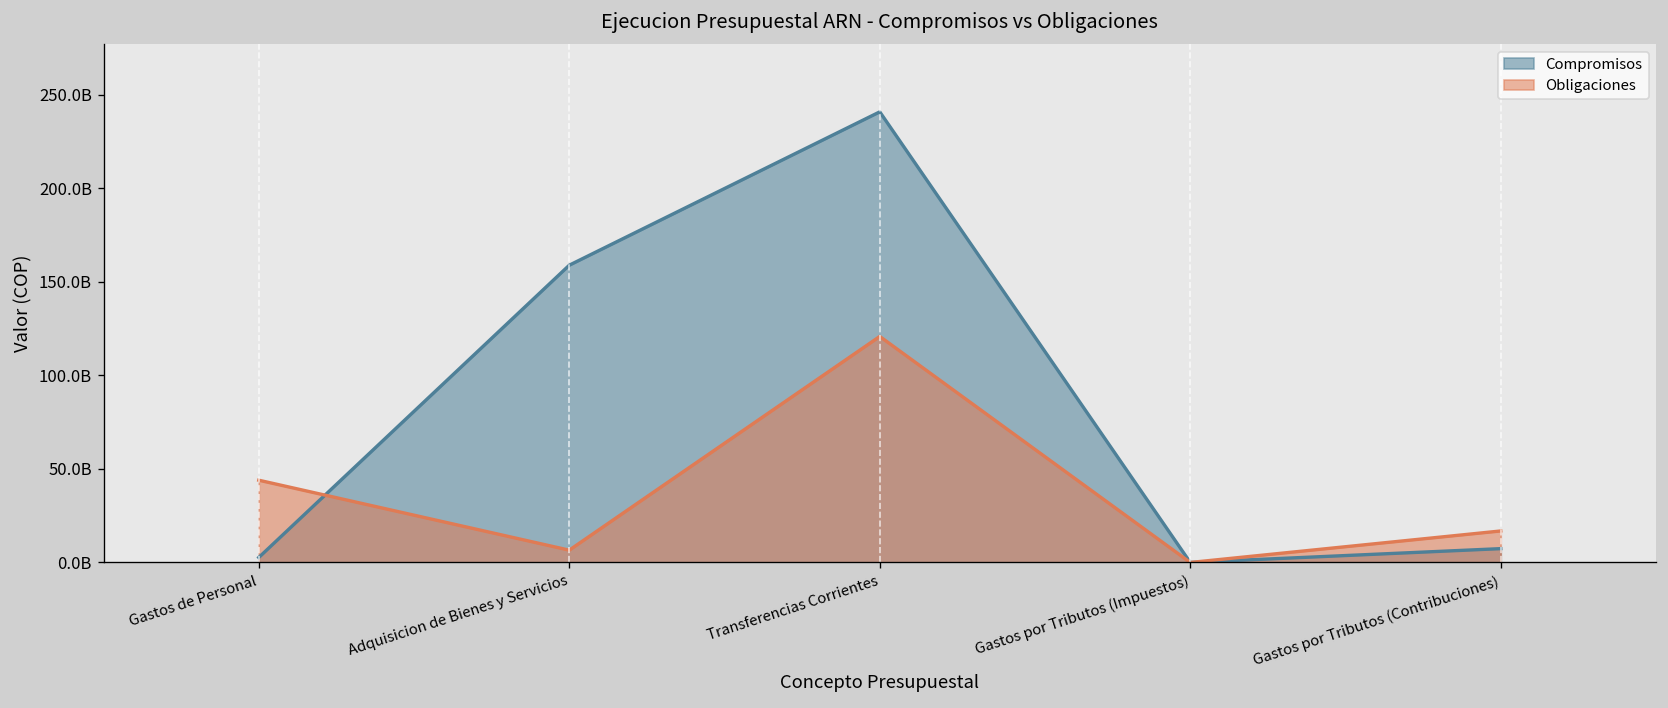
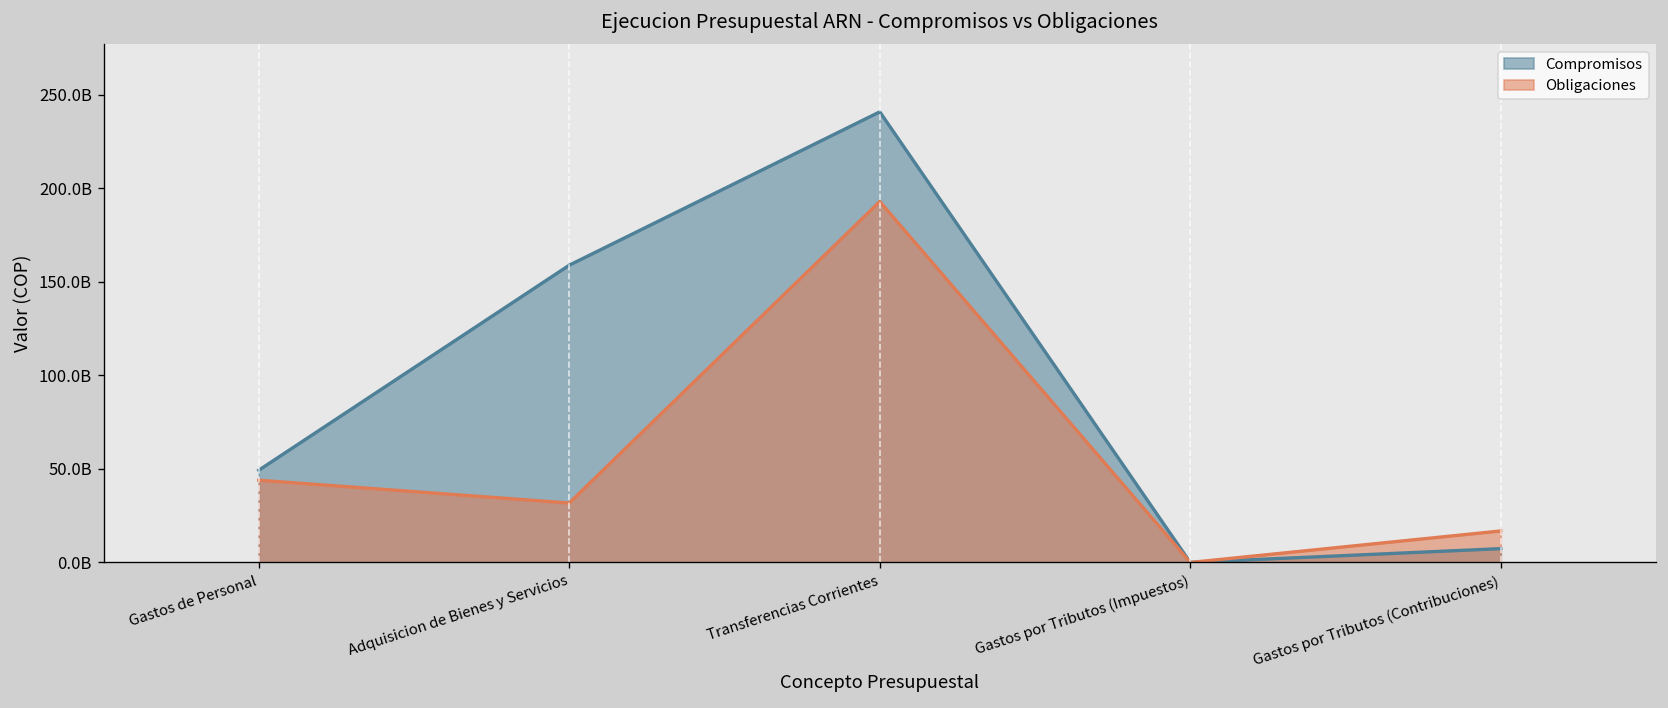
Compromisos, Gastos de Personal: 3000000000 -> 49000000000
Obligaciones, Adquisicion de Bienes y Servicios: 7000000000 -> 32000000000
Obligaciones, Transferencias Corrientes: 121000000000 -> 193000000000
